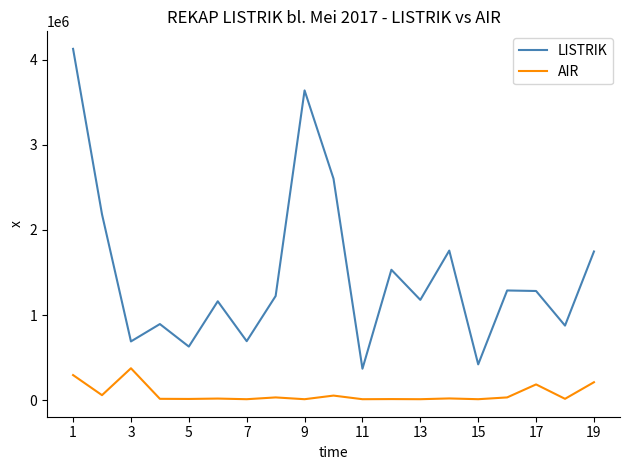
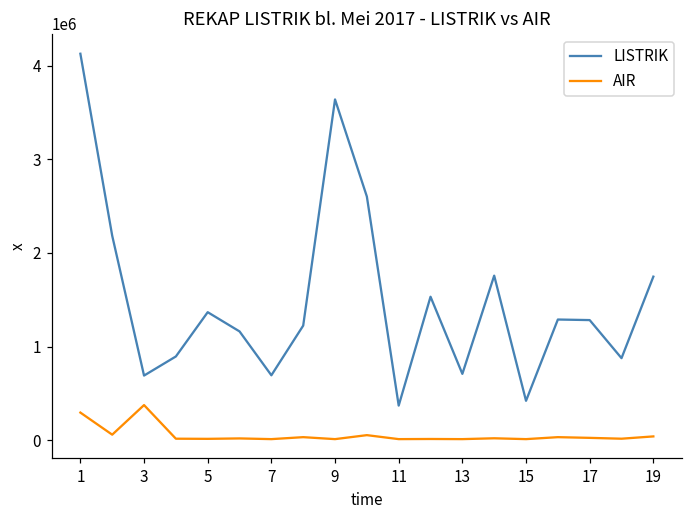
LISTRIK, 5: 600000 -> 1400000
LISTRIK, 13: 1200000 -> 700000
AIR, 17: 200000 -> 0
AIR, 19: 200000 -> 0
